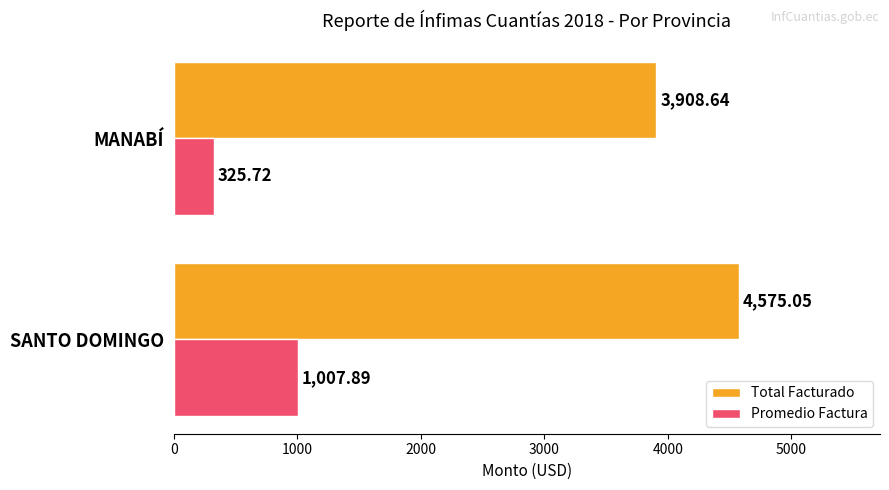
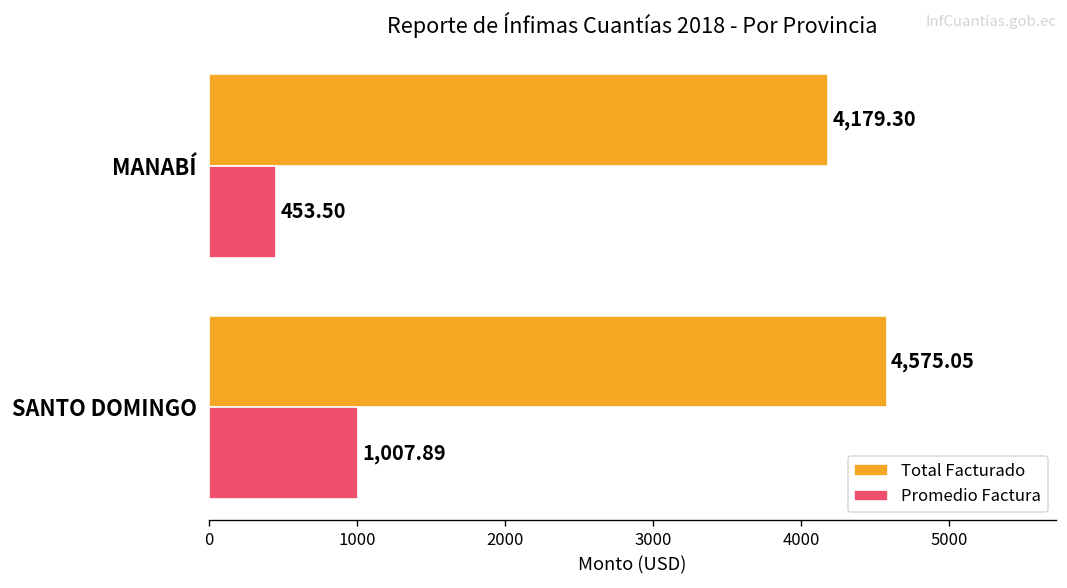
Total Facturado, MANABÍ: 3,908.64 -> 4,179.30
Promedio Factura, MANABÍ: 325.72 -> 453.50
